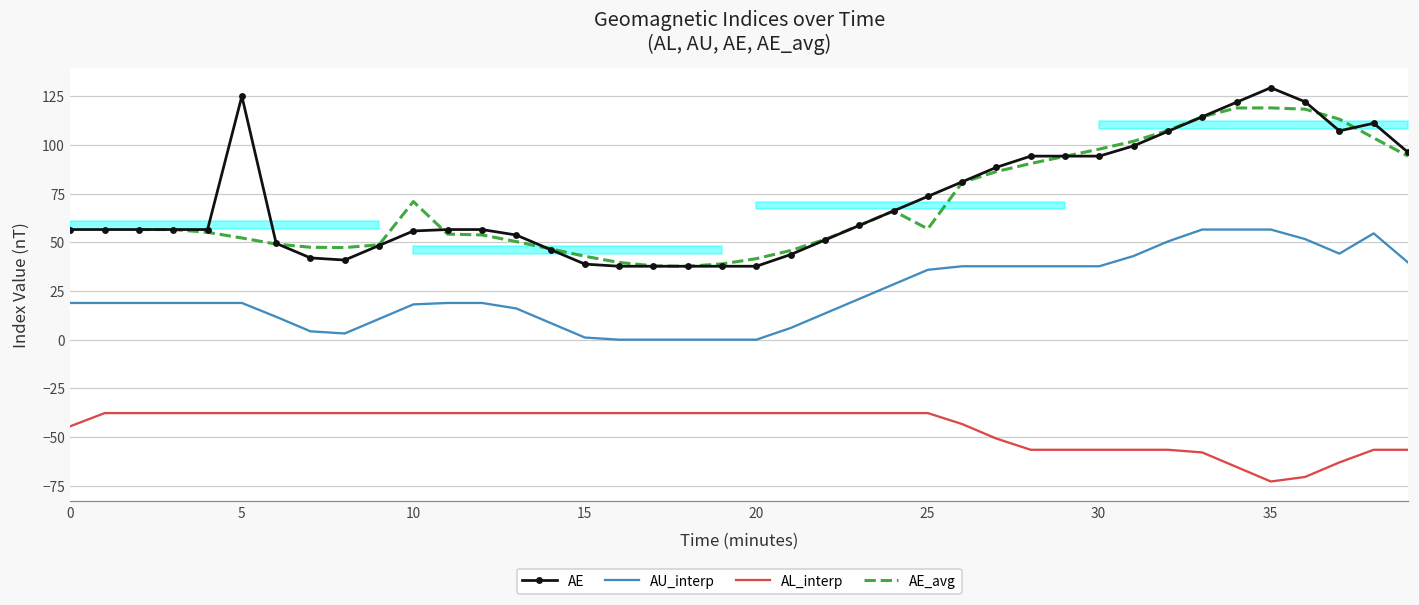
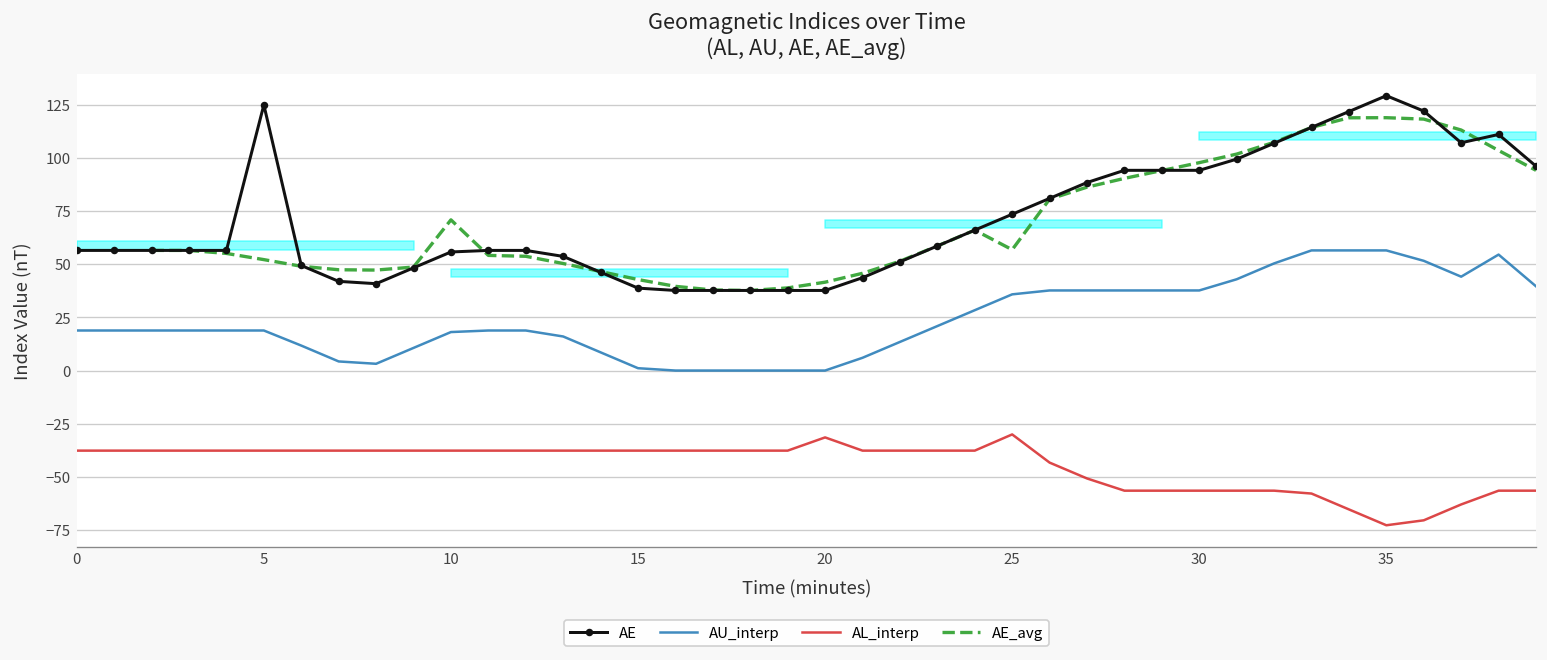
AL_interp, 0: -44 -> -38
AL_interp, 20: -38 -> -32
AL_interp, 25: -38 -> -30
